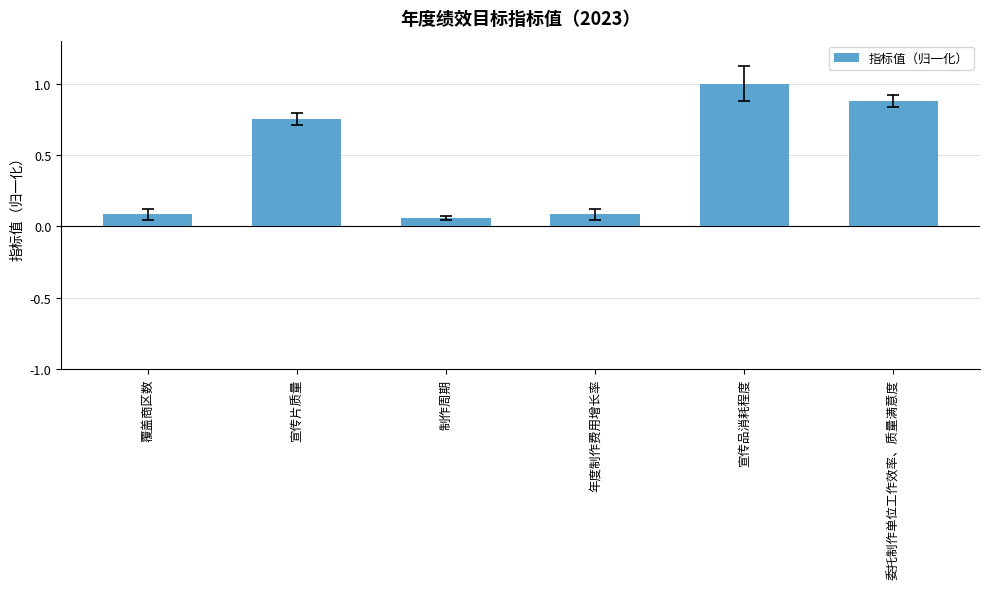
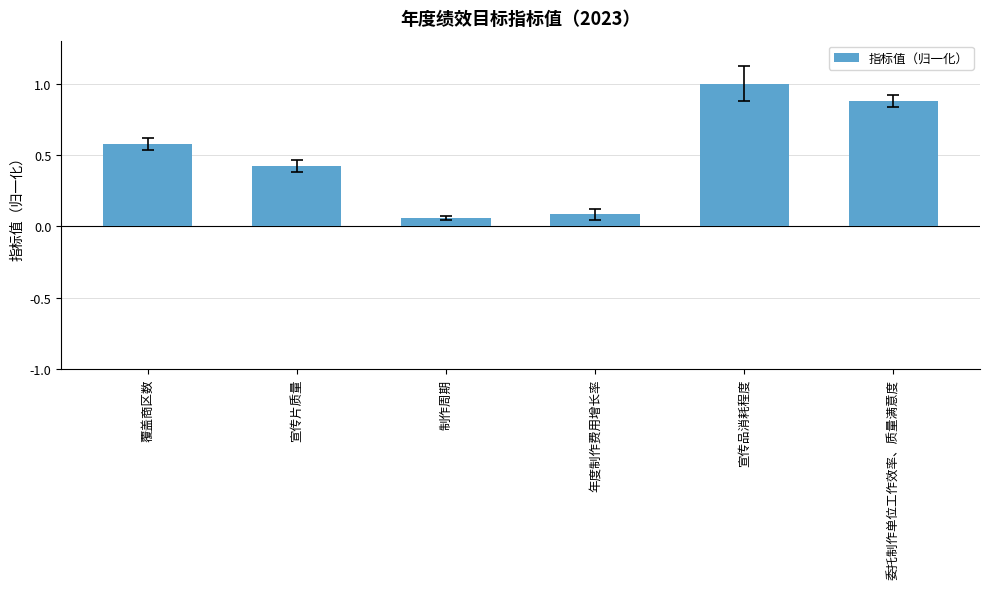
指标值（归一化）, 覆盖商区数: 0.08 -> 0.58
指标值（归一化）, 宣传片质量: 0.75 -> 0.43
